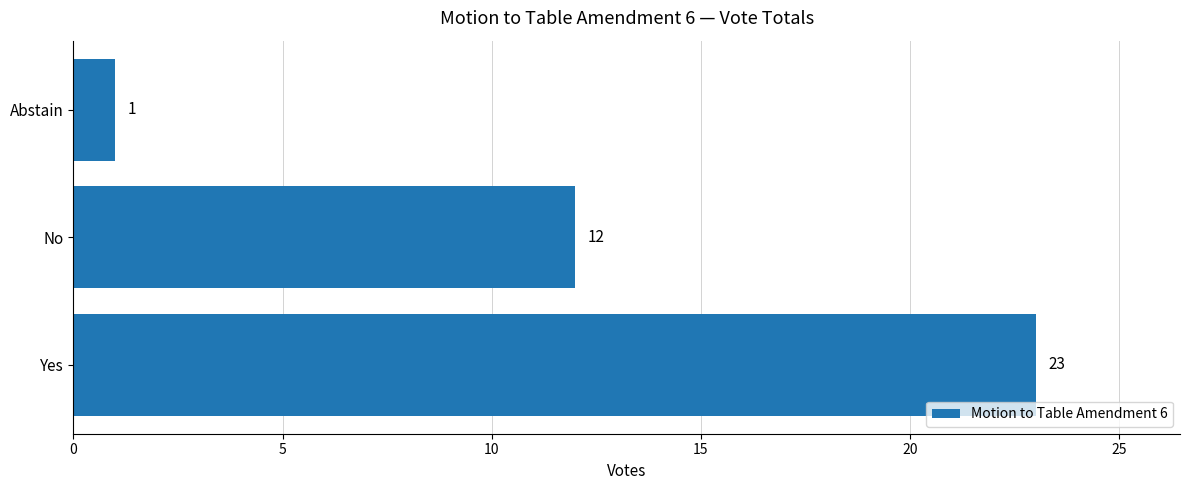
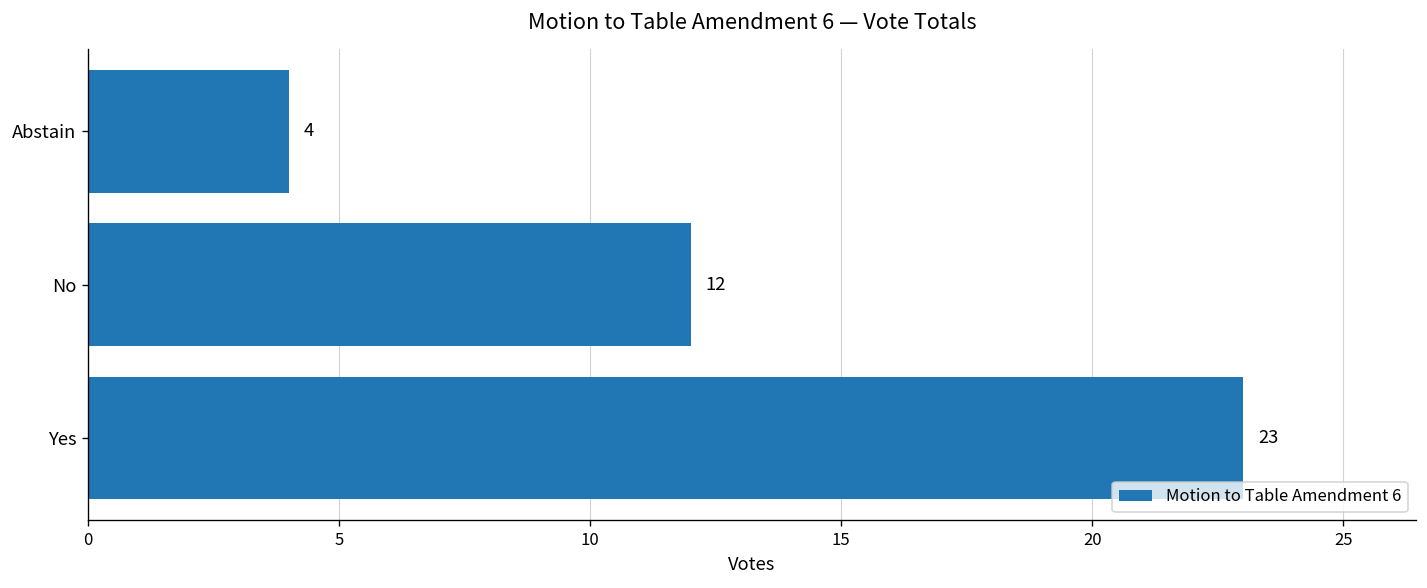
Abstain: 1 -> 4
